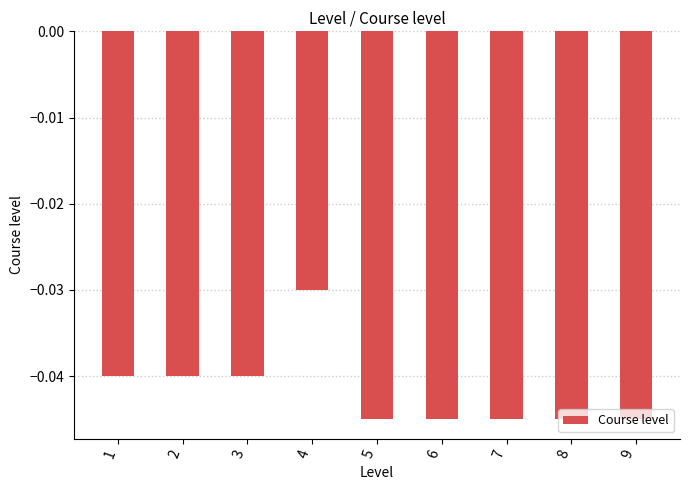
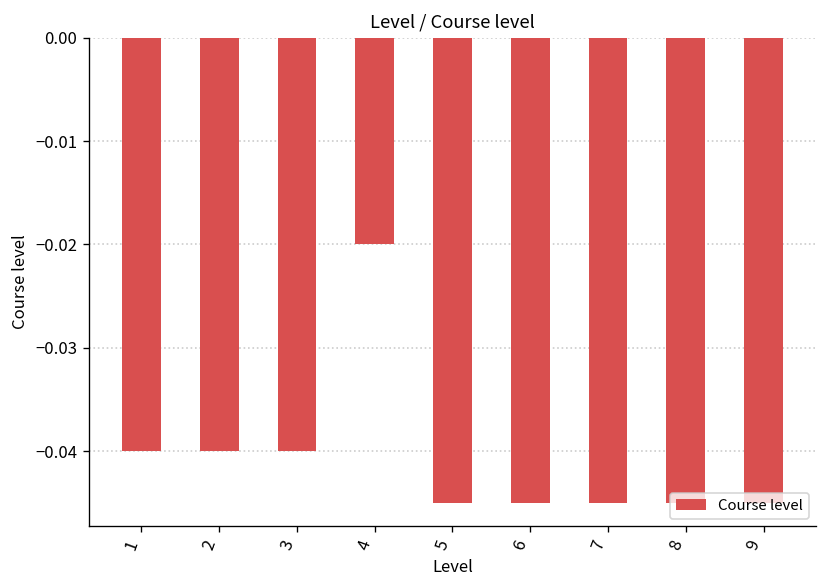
4: -0.03 -> -0.02
